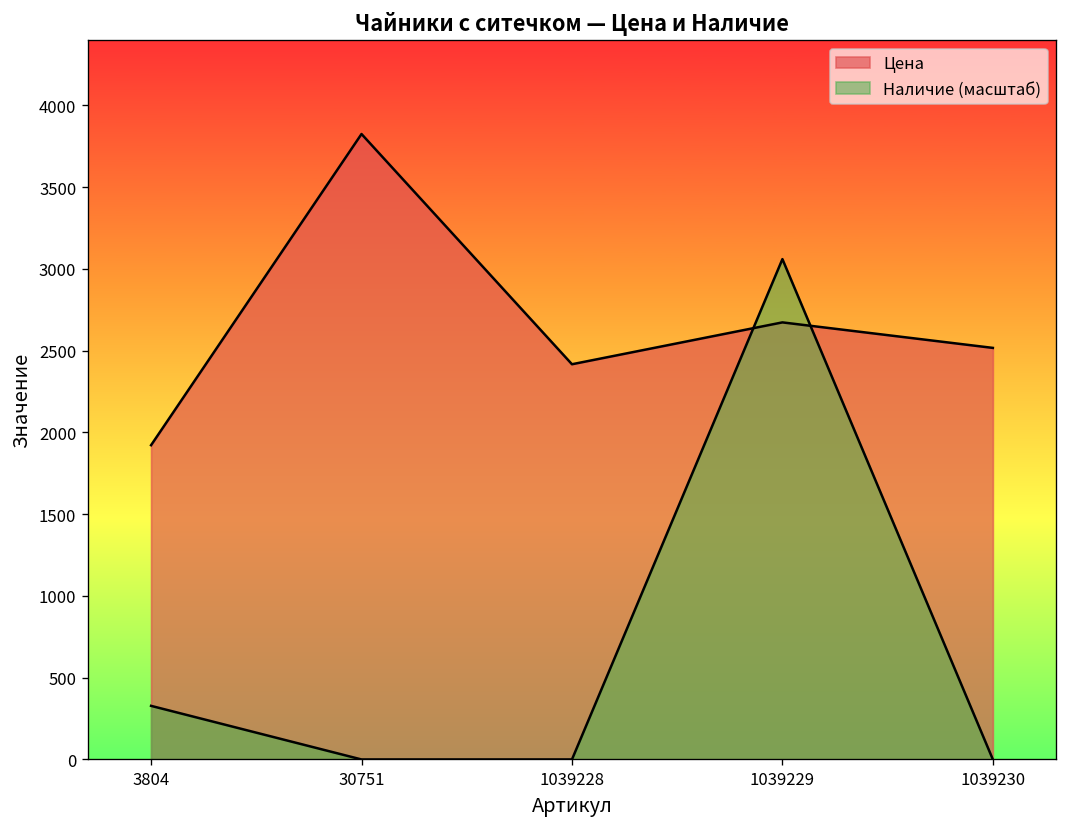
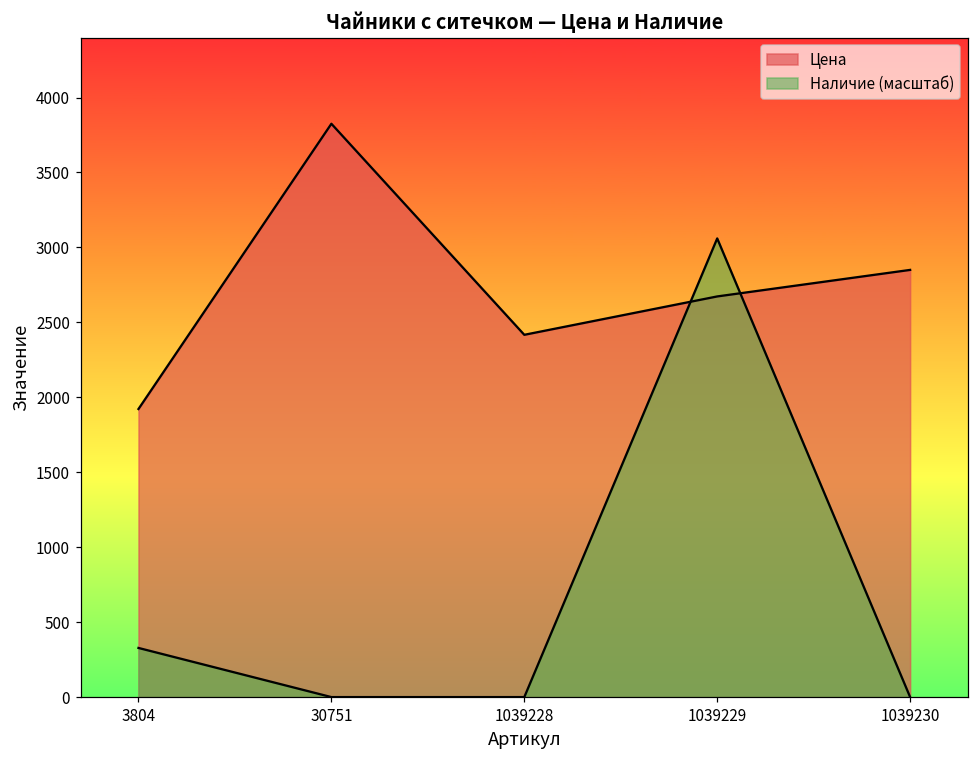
Цена, 1039230: 2520 -> 2850
